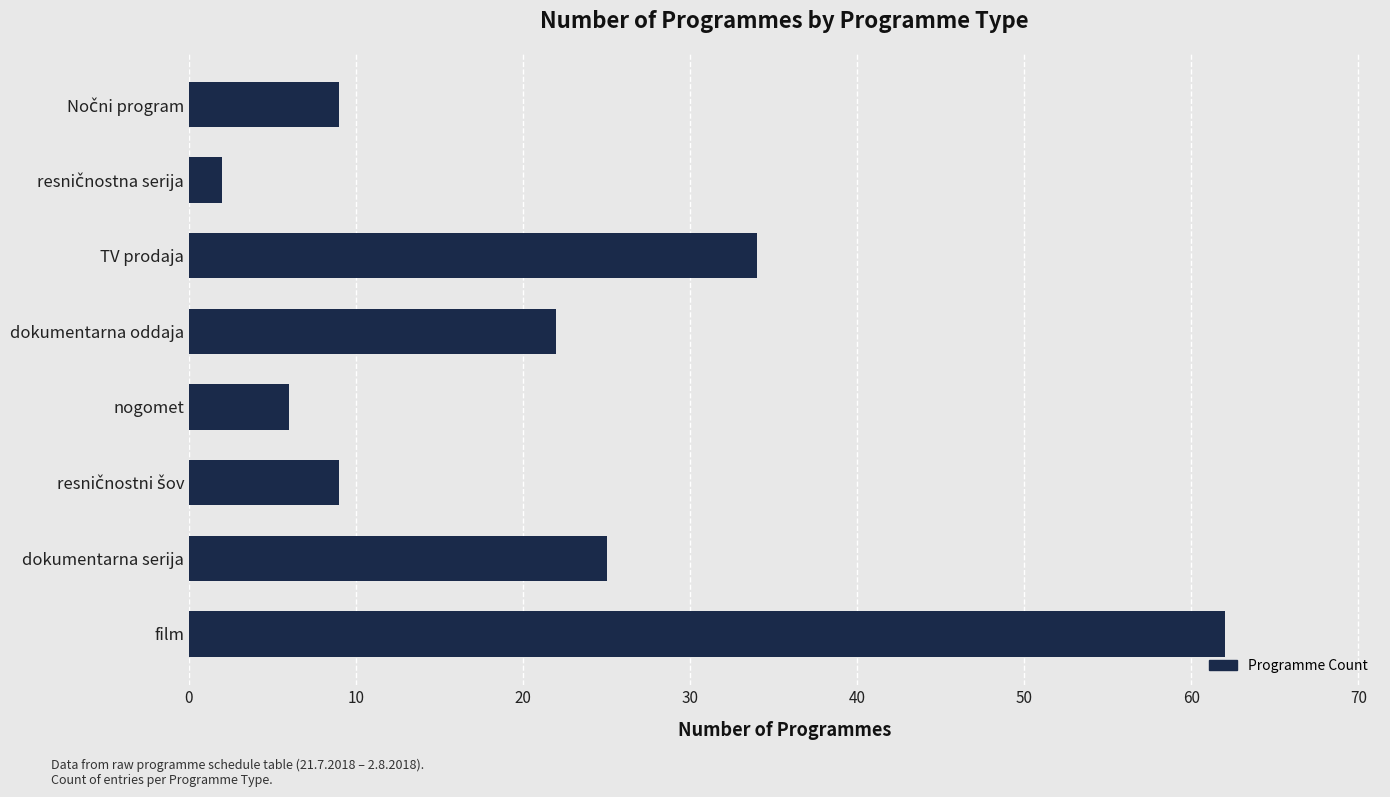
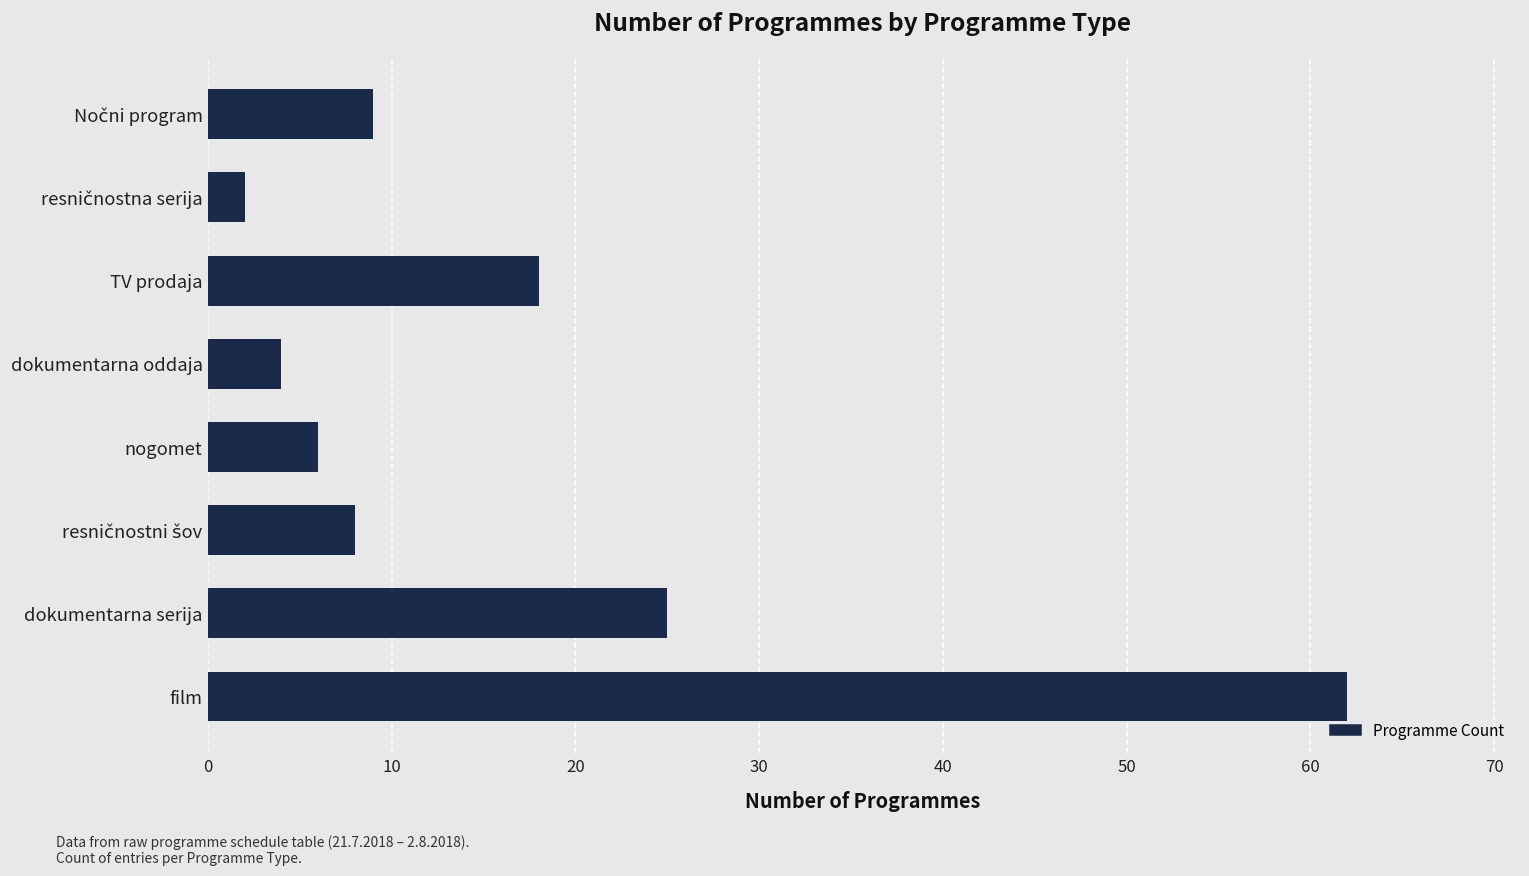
TV prodaja: 34 -> 18
dokumentarna oddaja: 22 -> 4
resničnostni šov: 9 -> 8
